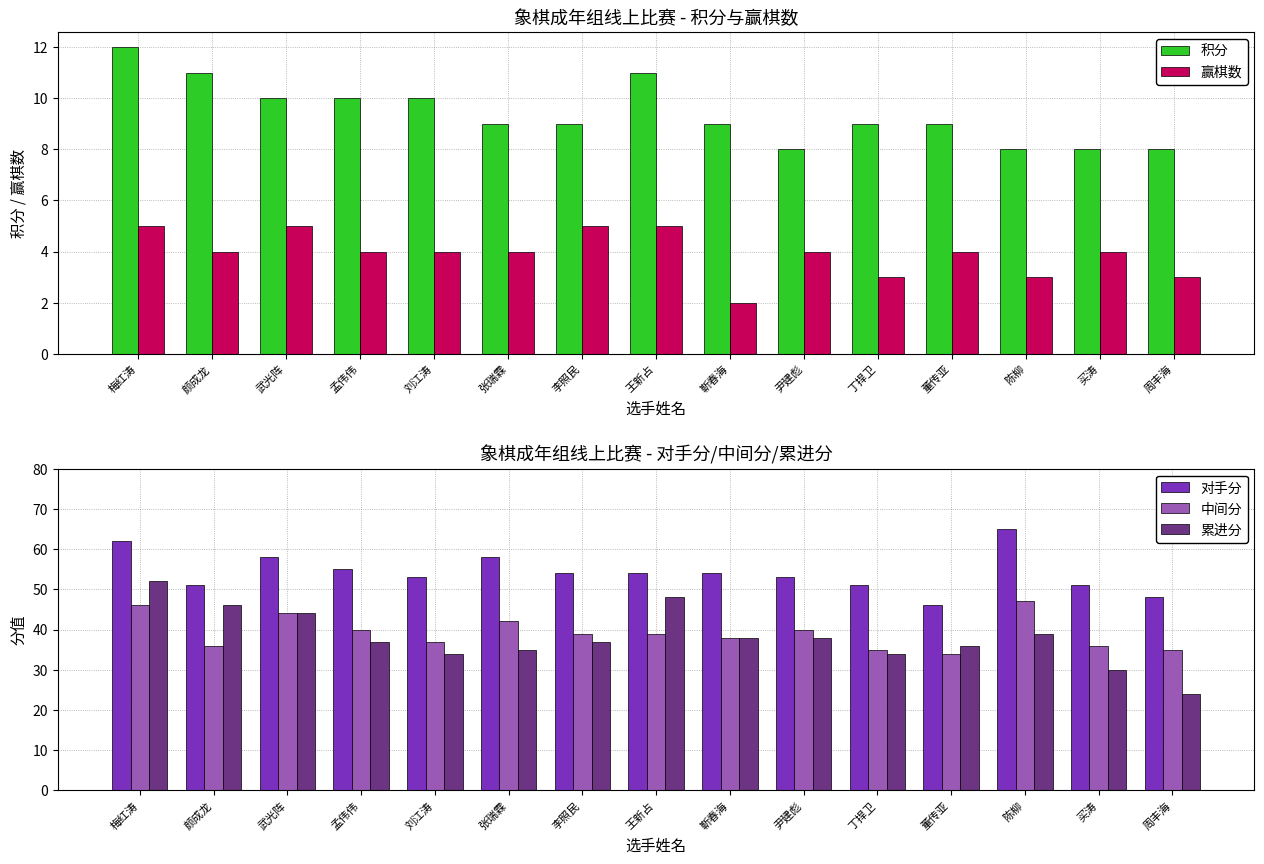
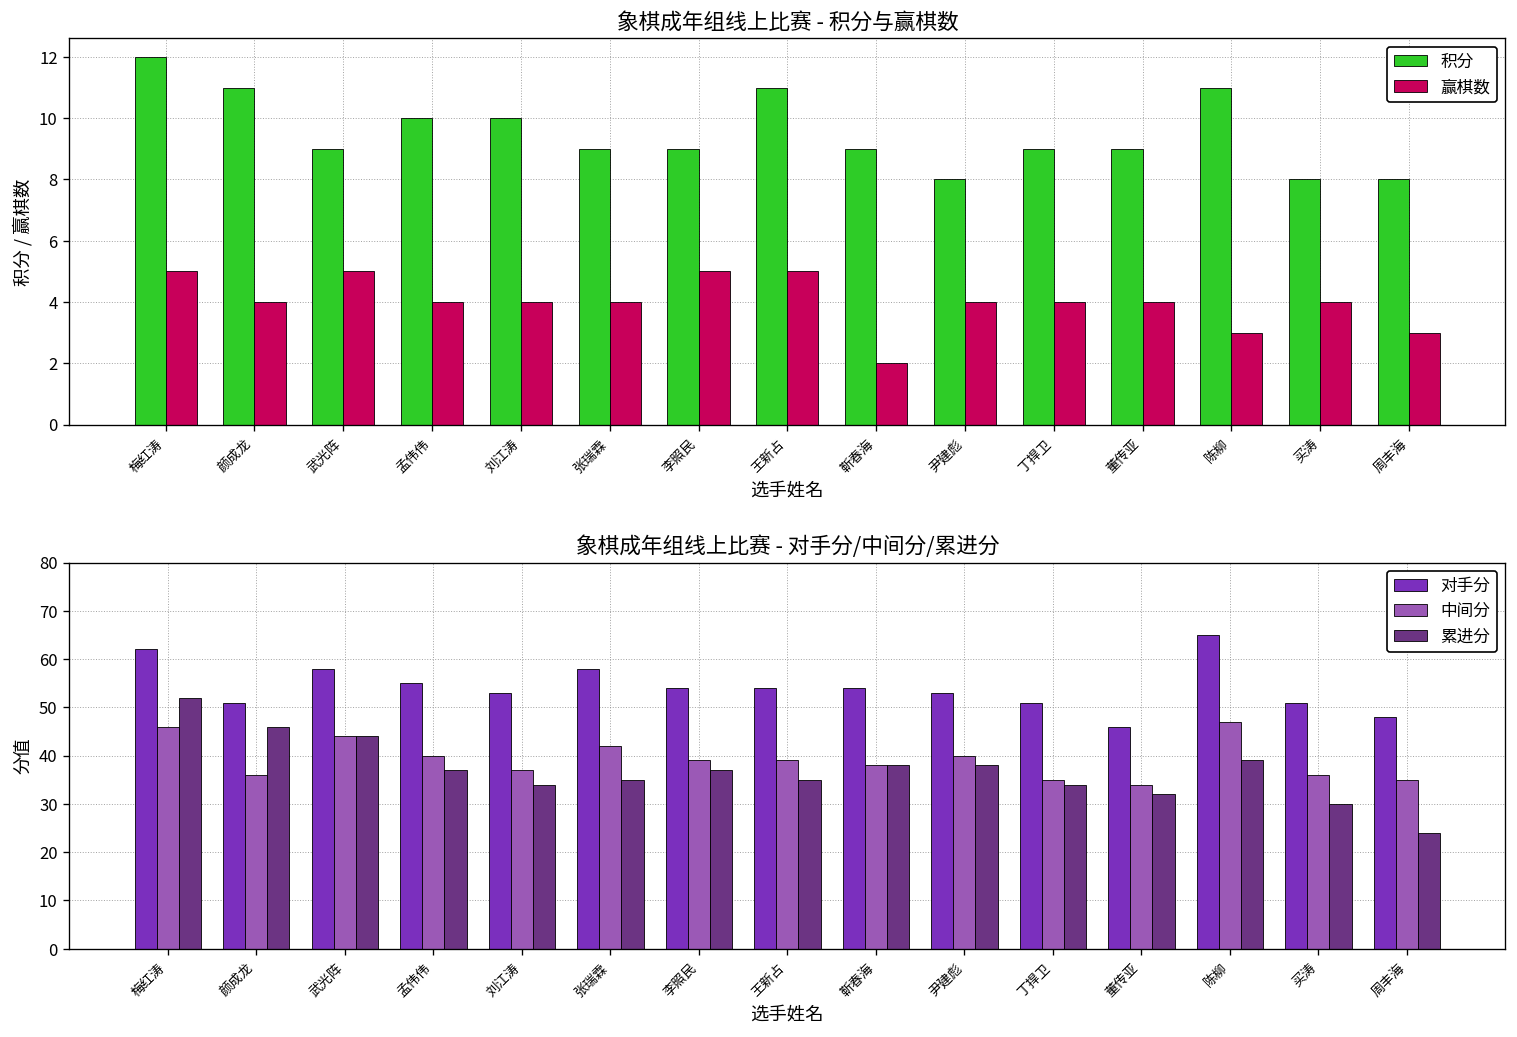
象棋成年组线上比赛 - 积分与赢棋数, 积分, 武光阵: 10 -> 9
象棋成年组线上比赛 - 积分与赢棋数, 赢棋数, 丁捍卫: 3 -> 4
象棋成年组线上比赛 - 积分与赢棋数, 积分, 陈柳: 8 -> 11
象棋成年组线上比赛 - 对手分/中间分/累进分, 累进分, 王新占: 48 -> 35
象棋成年组线上比赛 - 对手分/中间分/累进分, 累进分, 董传亚: 36 -> 32
